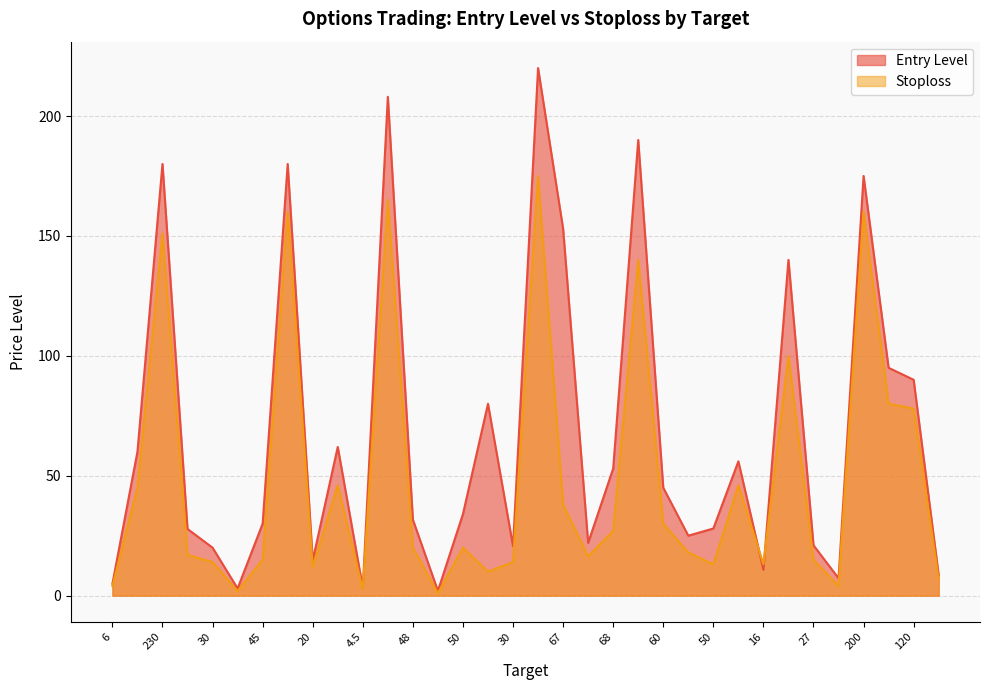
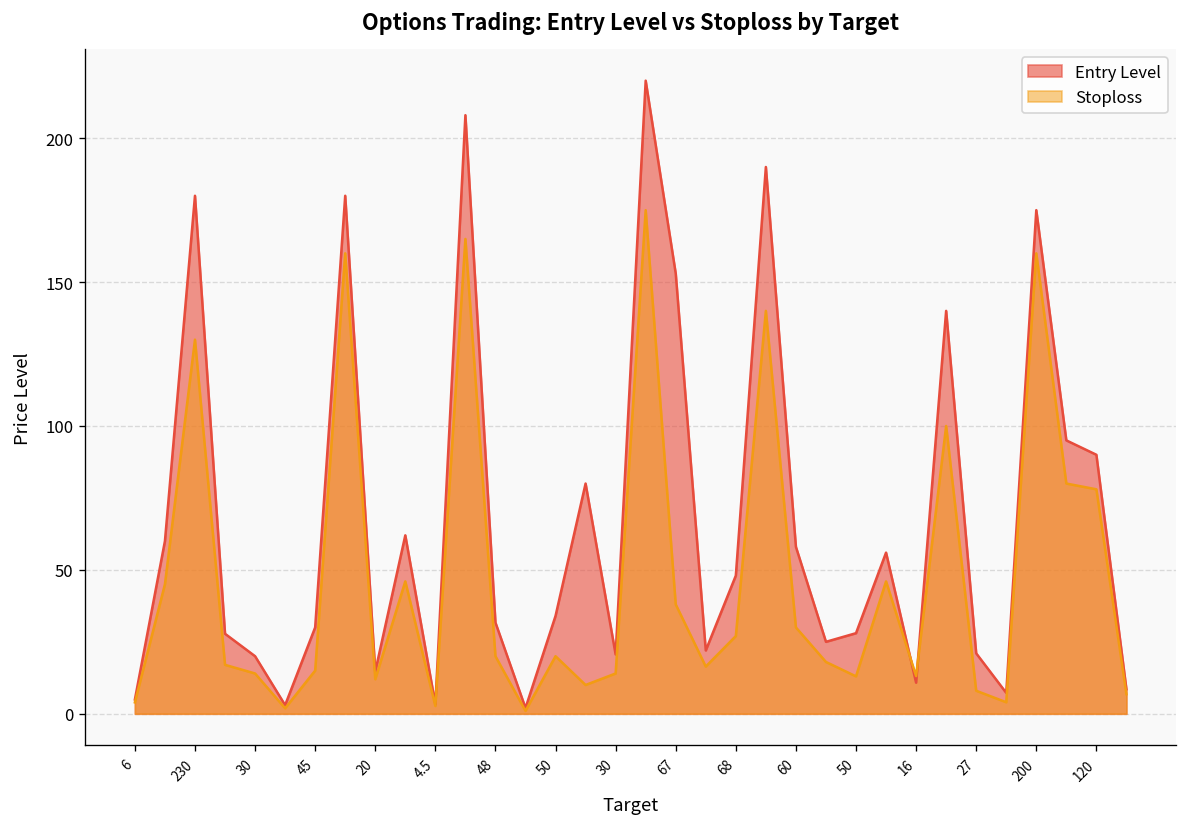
Stoploss, 230: 151 -> 130
Entry Level, 68: 53 -> 48
Entry Level, 60: 45 -> 58
Stoploss, 27: 15 -> 8
